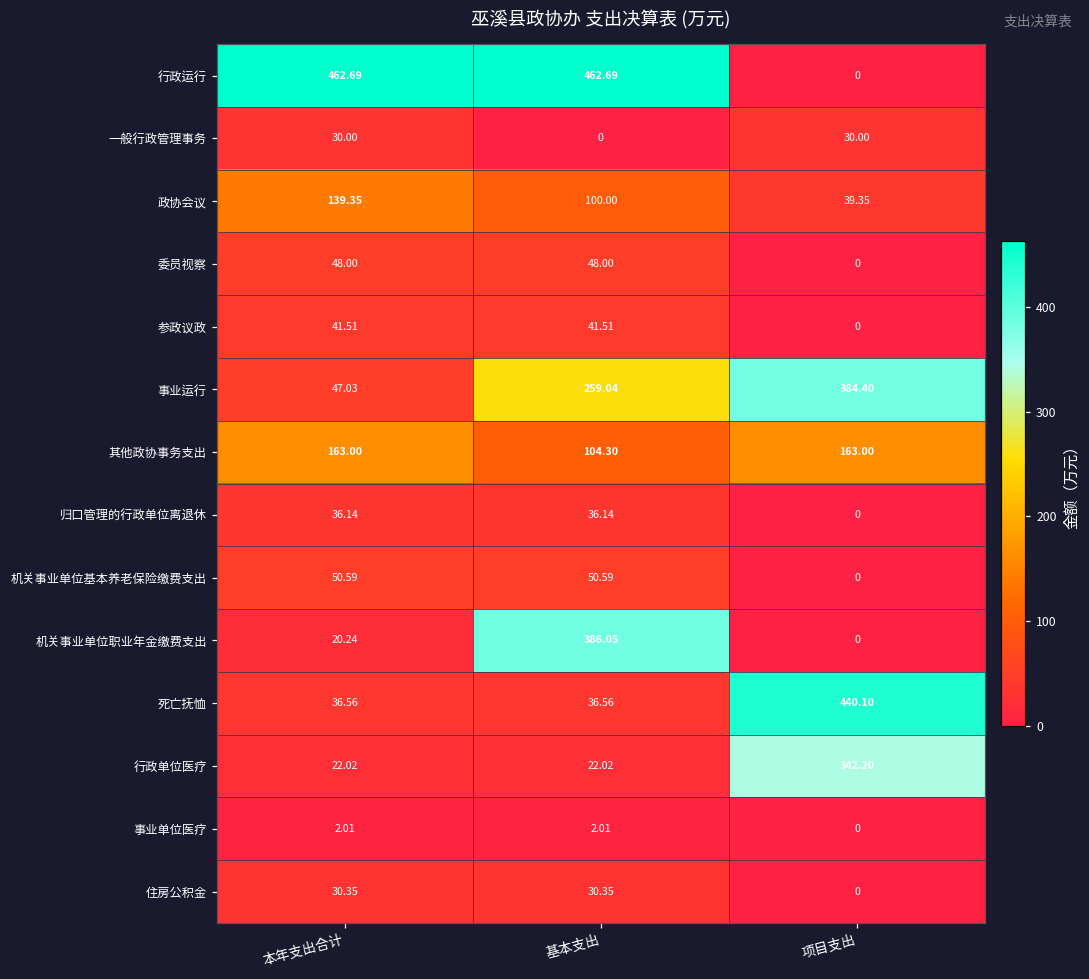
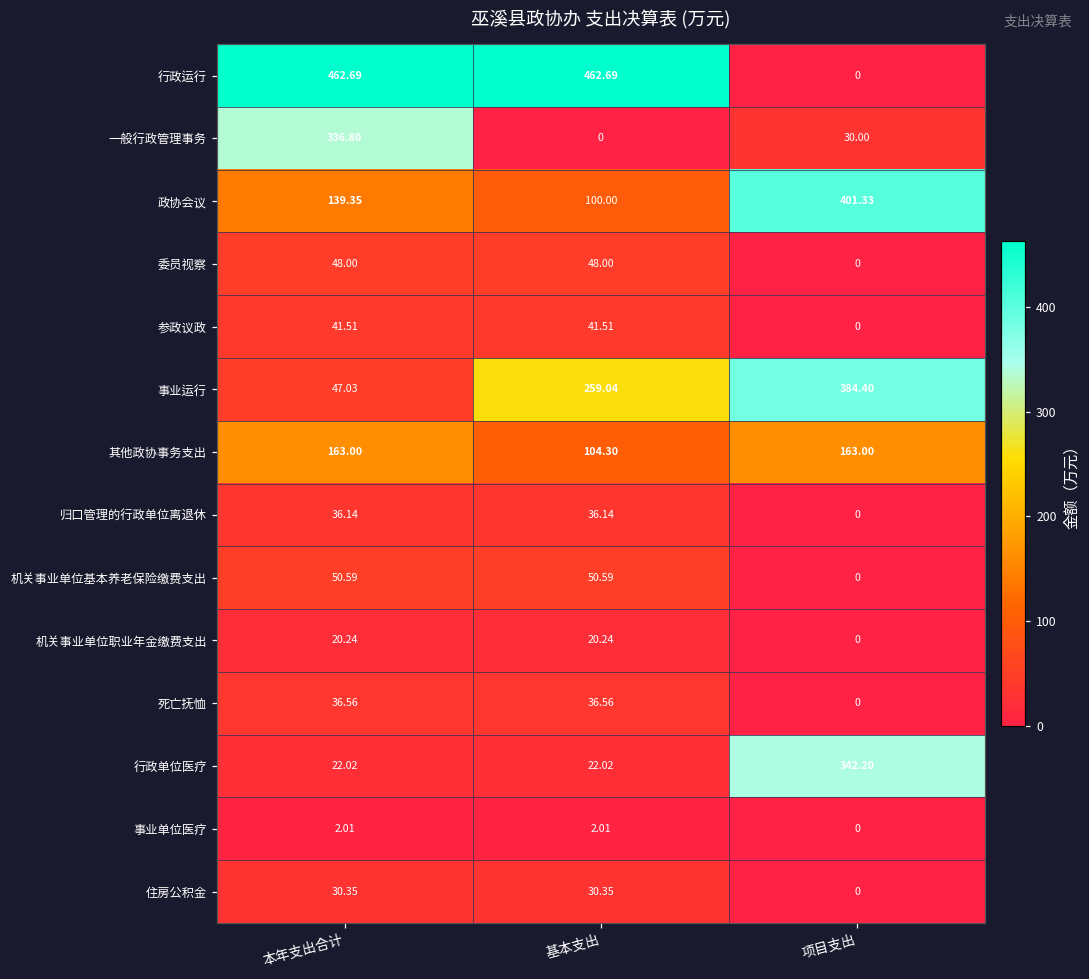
一般行政管理事务, 本年支出合计: 30.00 -> 336.80
政协会议, 项目支出: 39.35 -> 401.33
机关事业单位职业年金缴费支出, 基本支出: 386.05 -> 20.24
死亡抚恤, 项目支出: 440.10 -> 0
